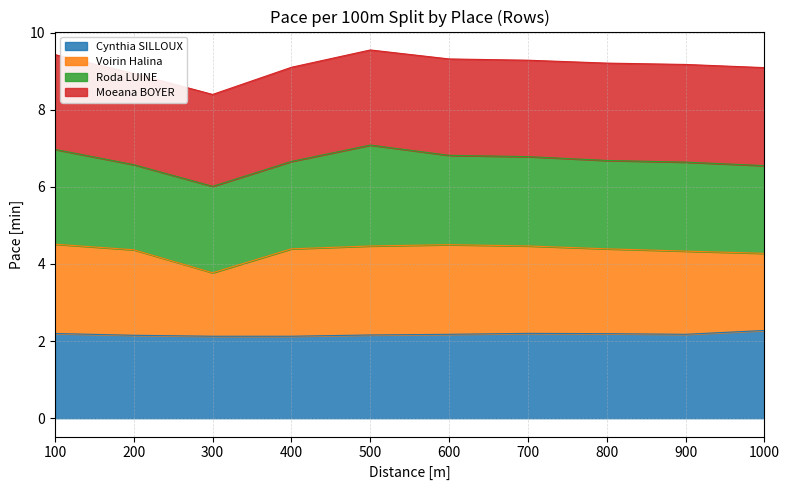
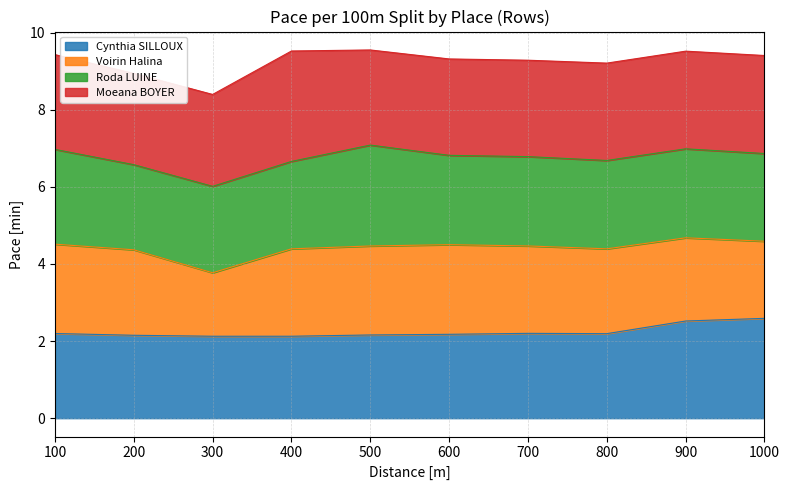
Moeana BOYER, 400: 2.4 -> 2.9
Cynthia SILLOUX, 900: 2.2 -> 2.5
Cynthia SILLOUX, 1000: 2.3 -> 2.6
